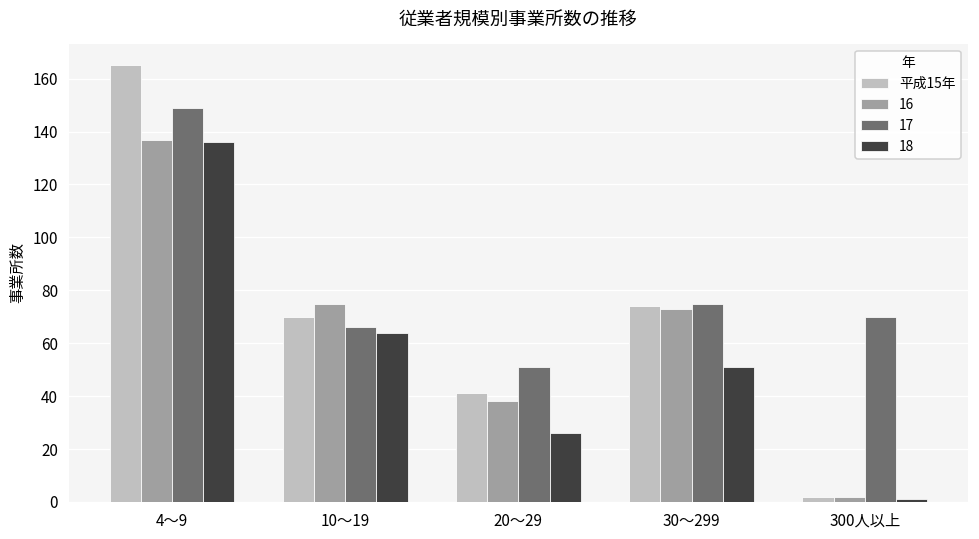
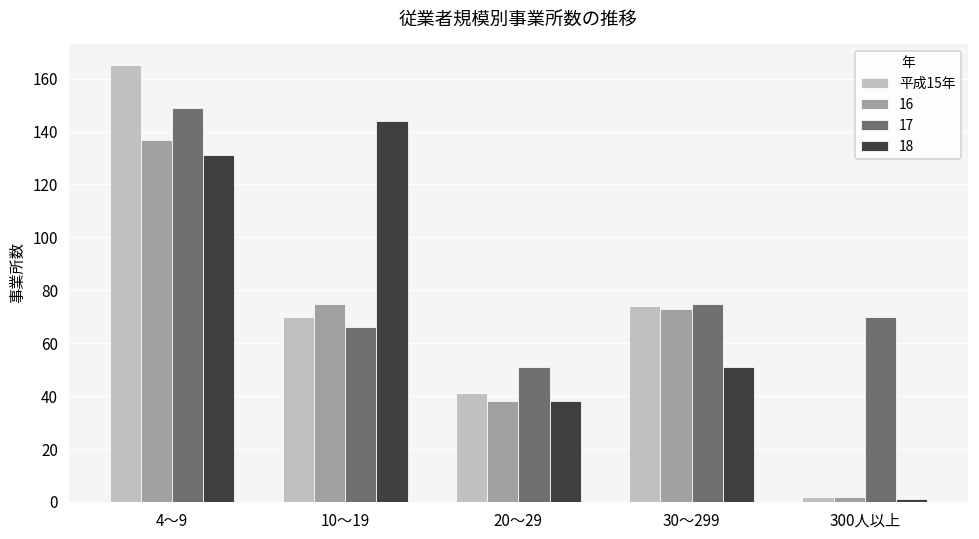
18, 4～9: 136 -> 131
18, 10～19: 64 -> 144
18, 20～29: 26 -> 38
